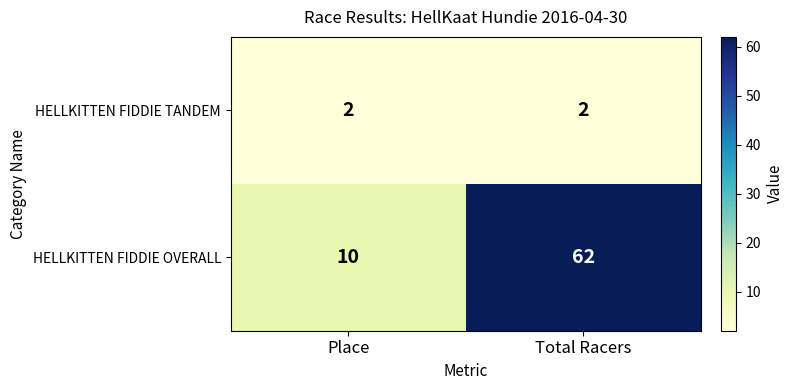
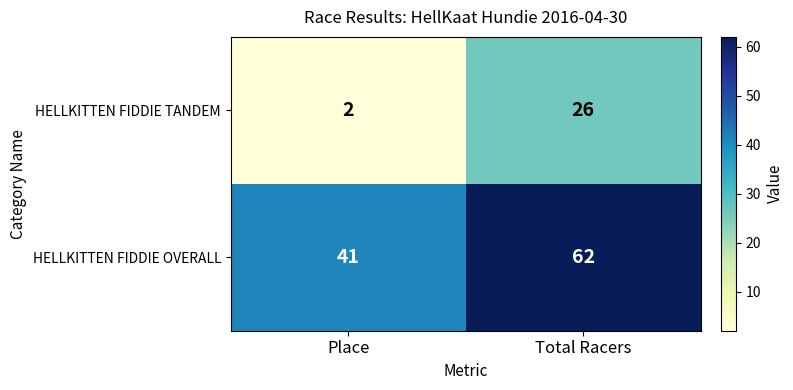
HELLKITTEN FIDDIE TANDEM, Total Racers: 2 -> 26
HELLKITTEN FIDDIE OVERALL, Place: 10 -> 41
